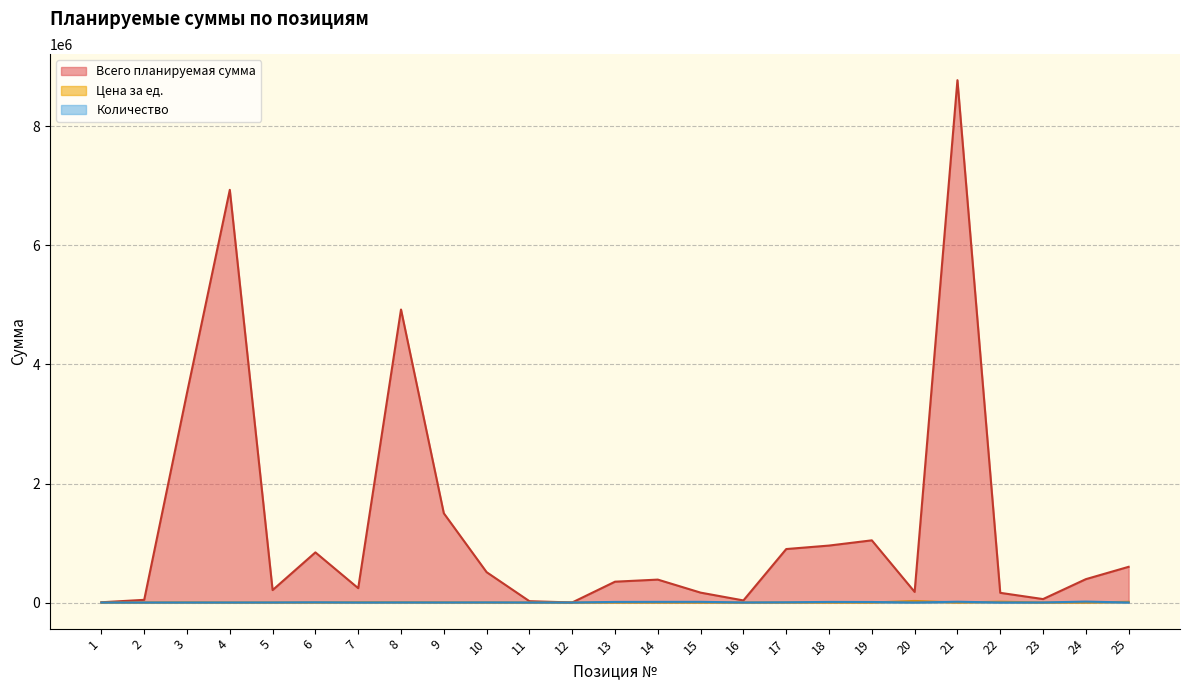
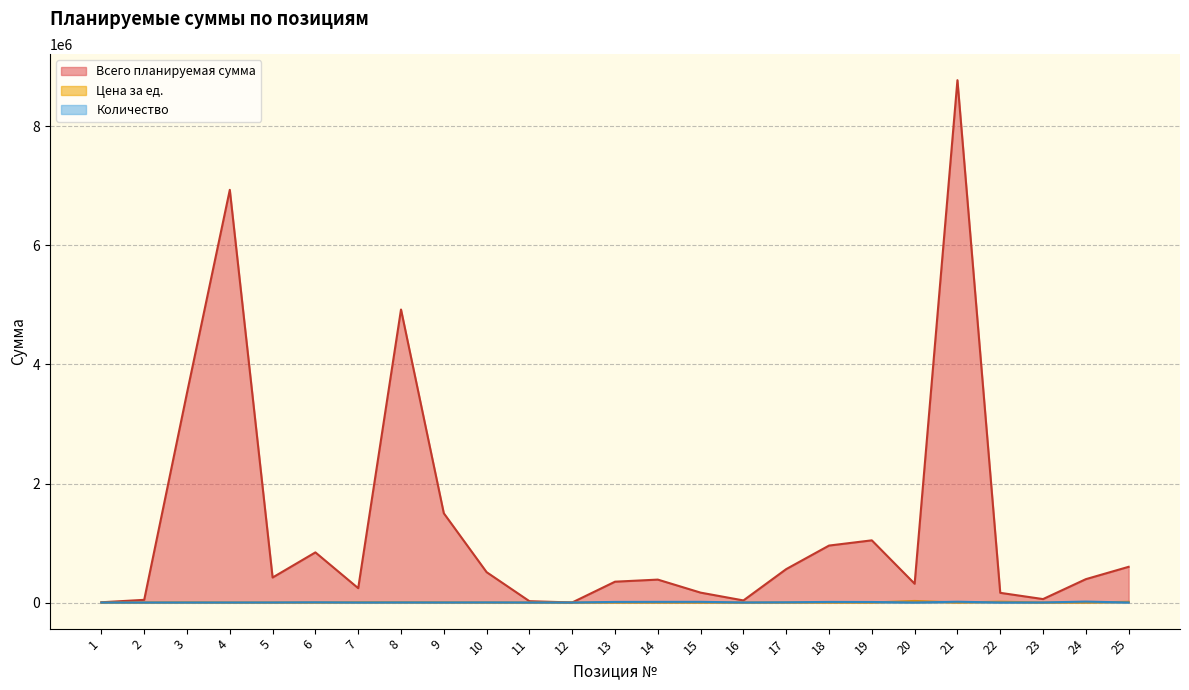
Всего планируемая сумма, 5: 200000 -> 400000
Всего планируемая сумма, 17: 900000 -> 600000
Всего планируемая сумма, 20: 200000 -> 300000
